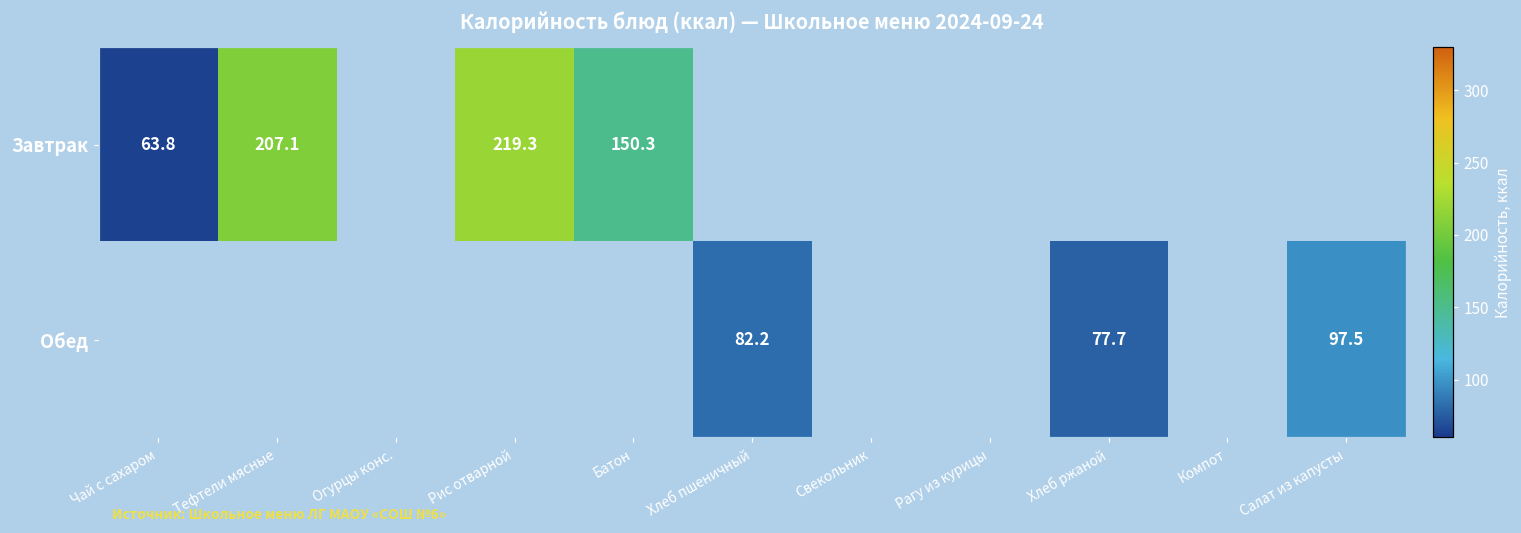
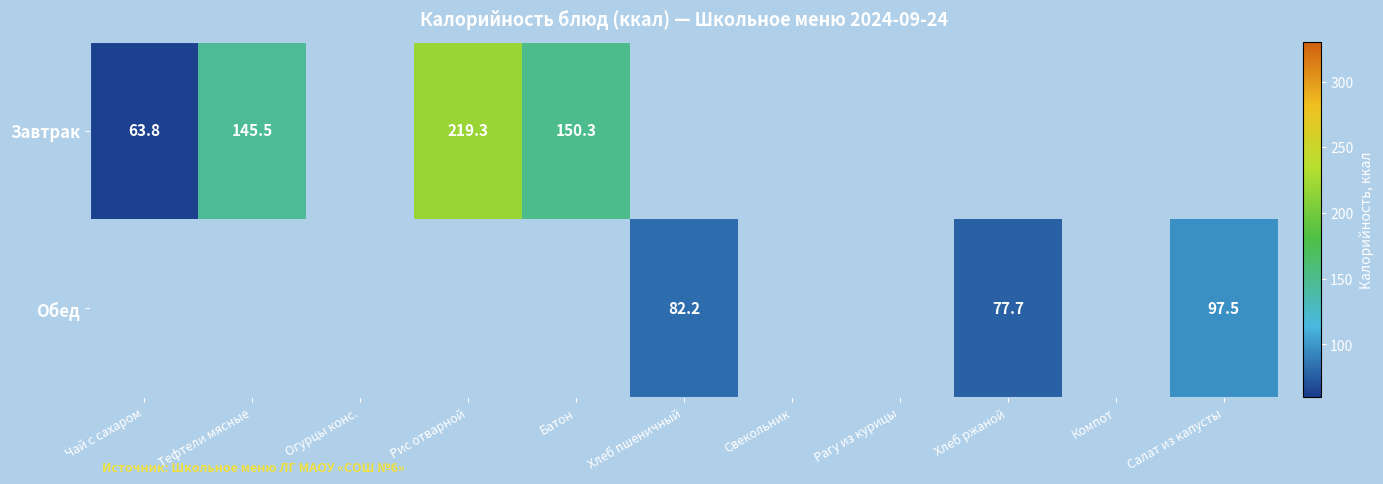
Завтрак, Тефтели мясные: 207.1 -> 145.5
